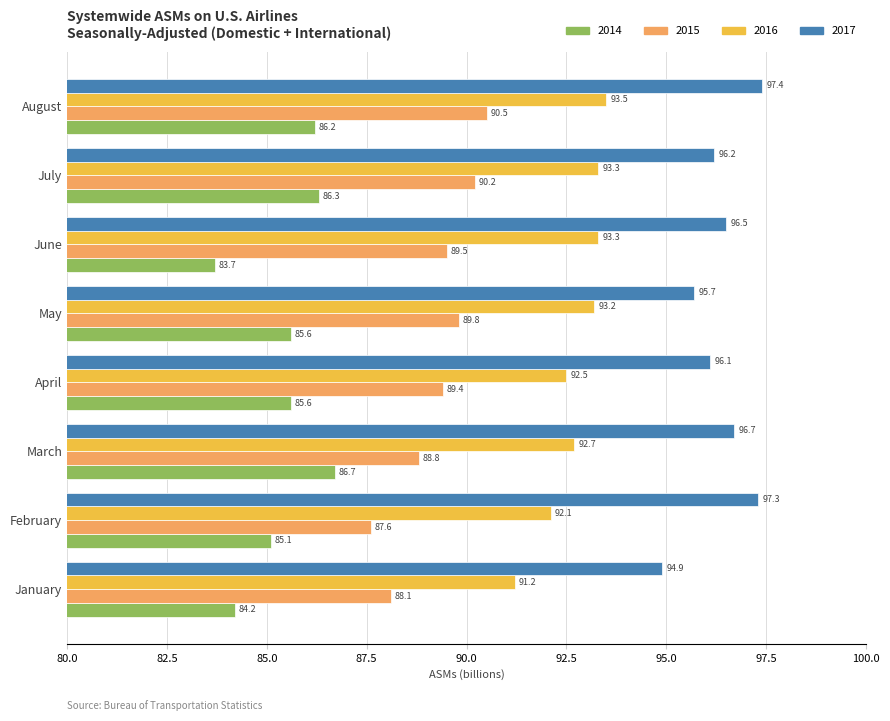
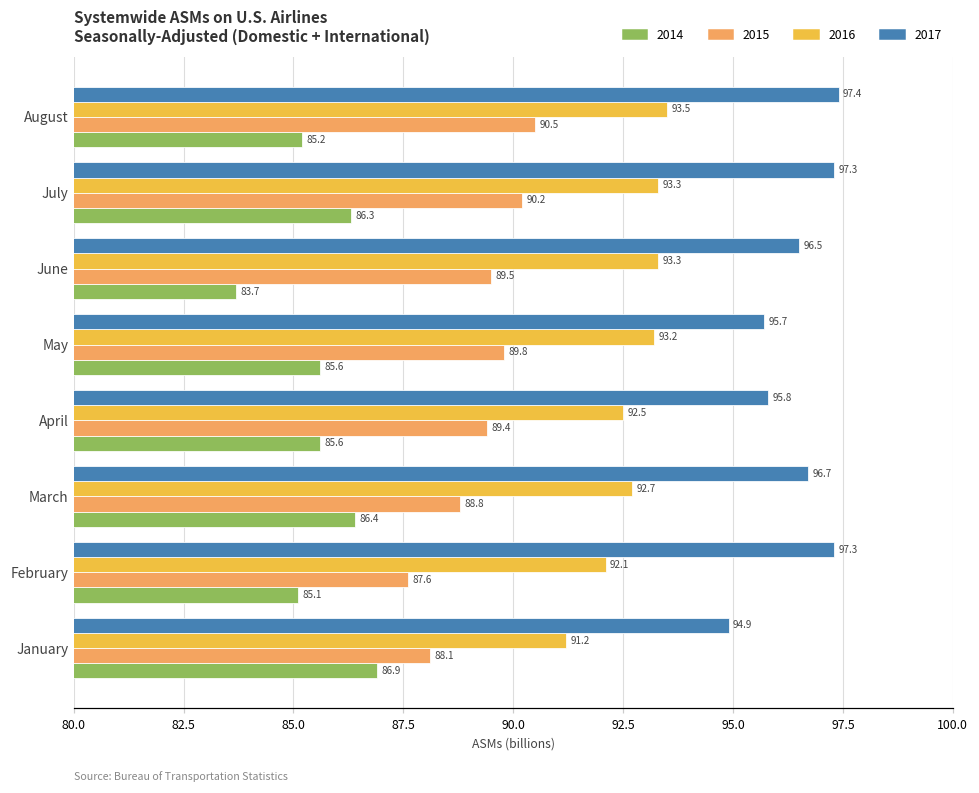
2014, August: 86.2 -> 85.2
2017, July: 96.2 -> 97.3
2017, April: 96.1 -> 95.8
2014, March: 86.7 -> 86.4
2014, January: 84.2 -> 86.9
